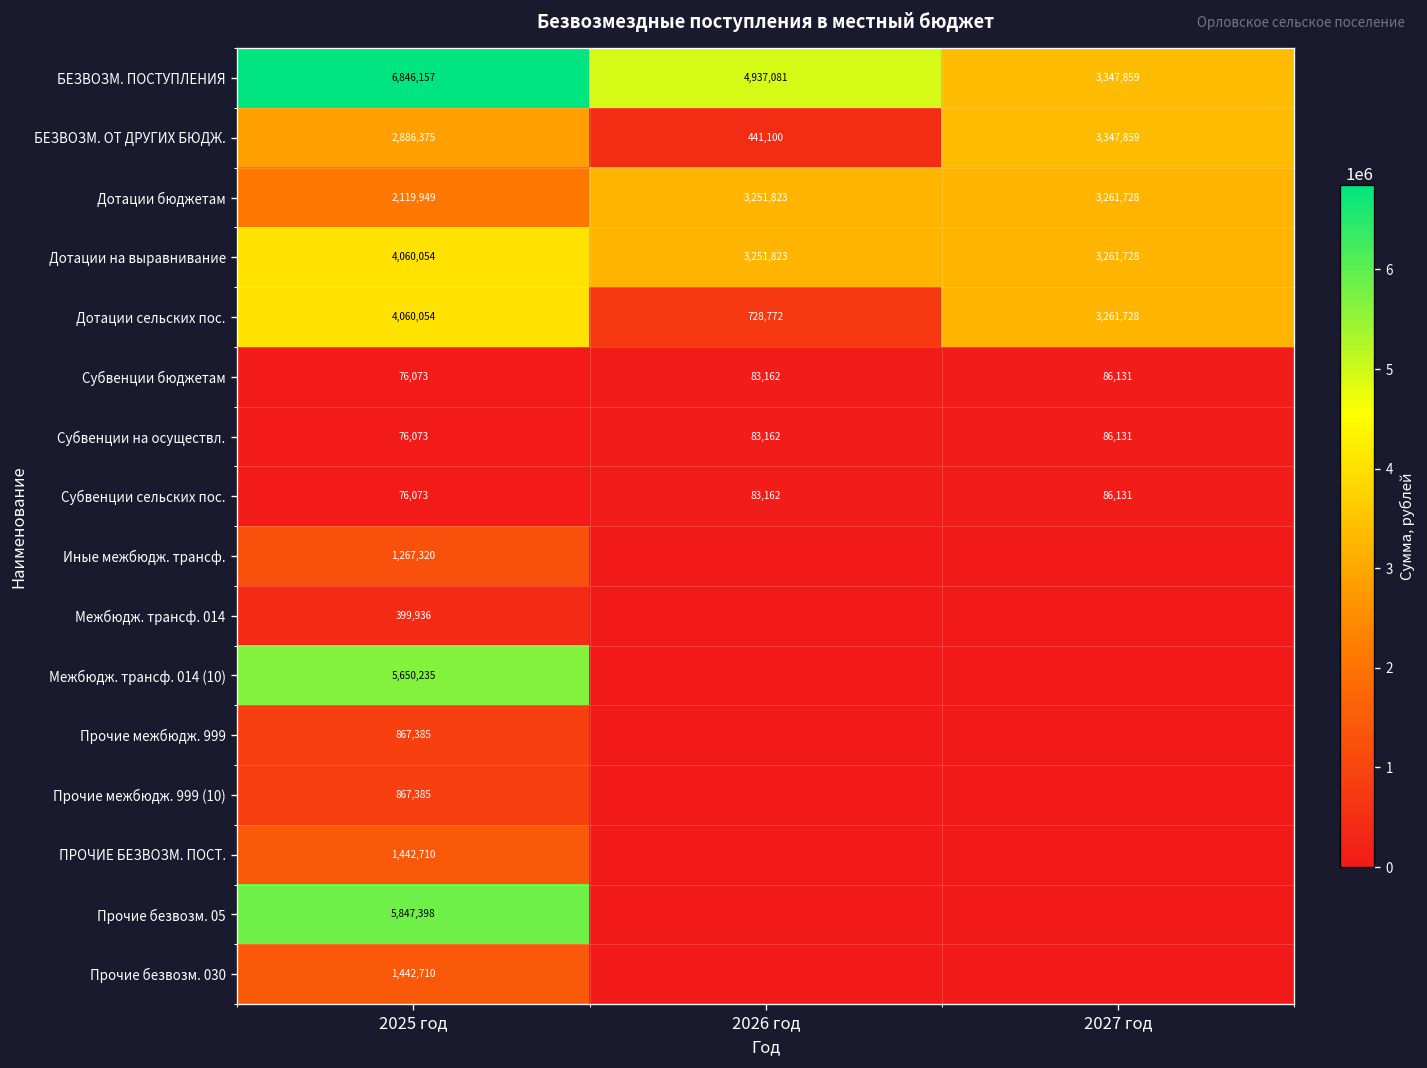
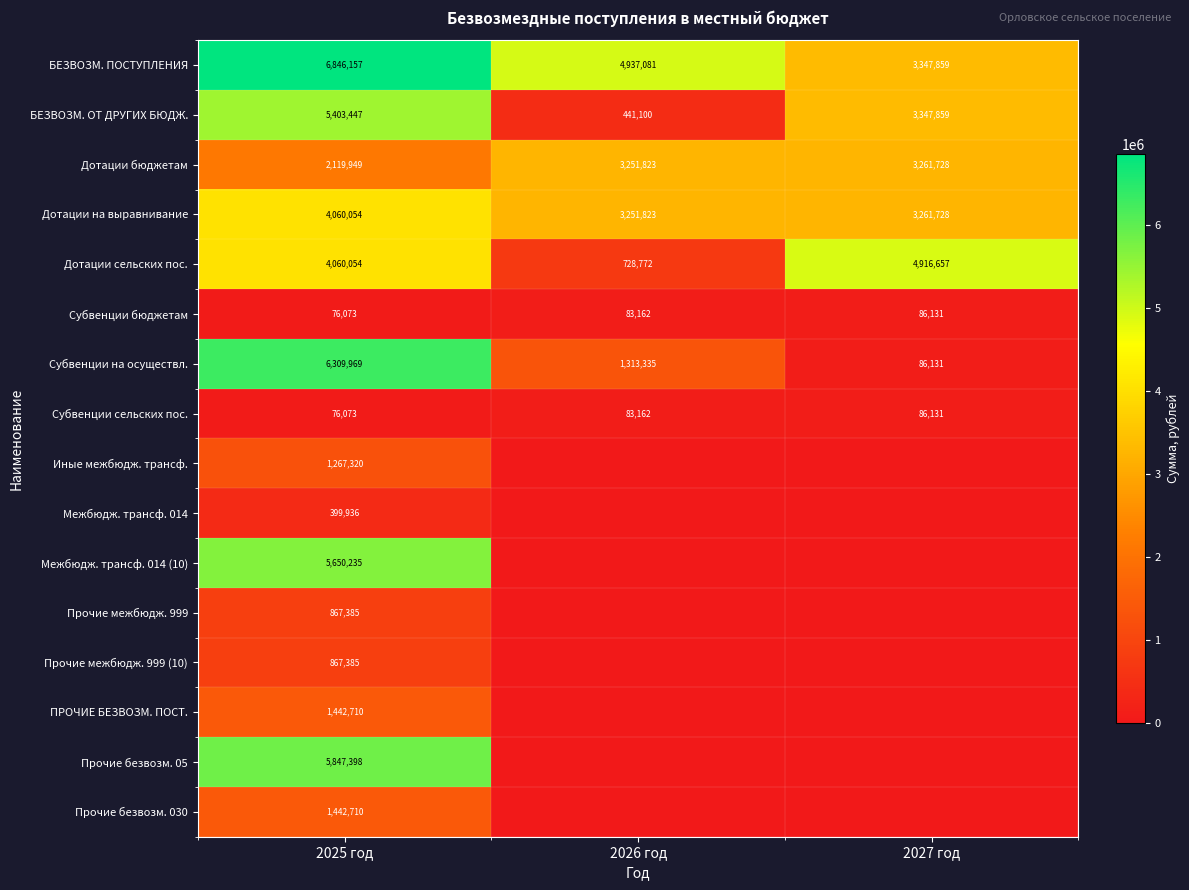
БЕЗВОЗМ. ОТ ДРУГИХ БЮДЖ., 2025 год: 2,886,375 -> 5,403,447
Дотации сельских пос., 2027 год: 3,261,728 -> 4,916,657
Субвенции на осуществл., 2025 год: 76,073 -> 6,309,969
Субвенции на осуществл., 2026 год: 83,162 -> 1,313,335
